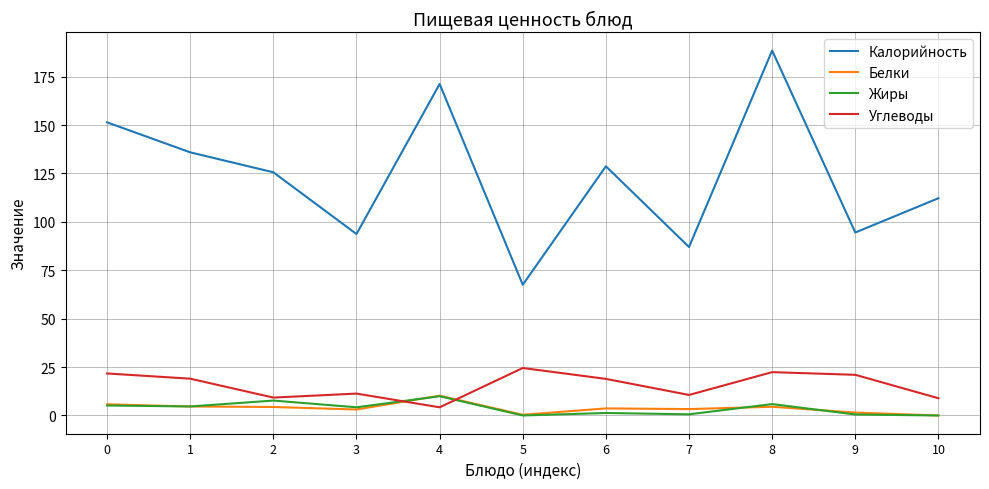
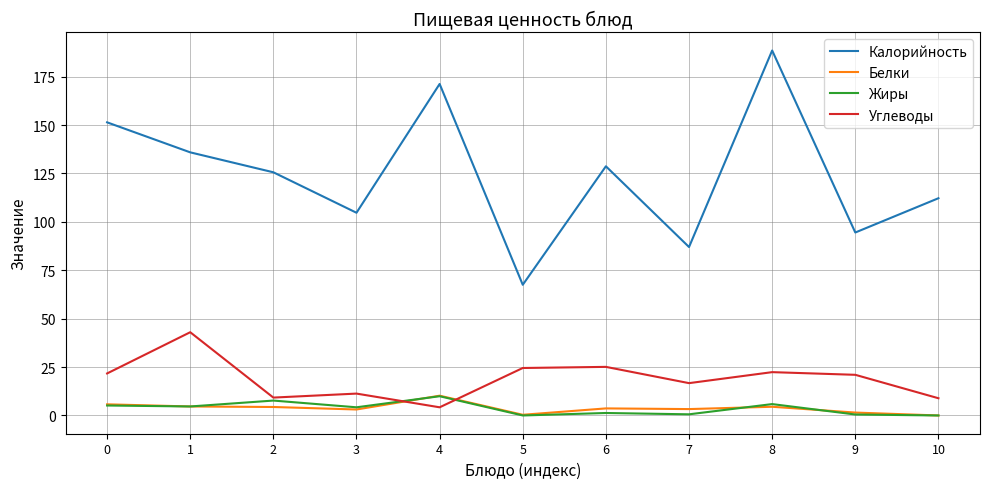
Углеводы, 1: 19 -> 43
Калорийность, 3: 94 -> 105
Углеводы, 6: 19 -> 25
Углеводы, 7: 11 -> 17
